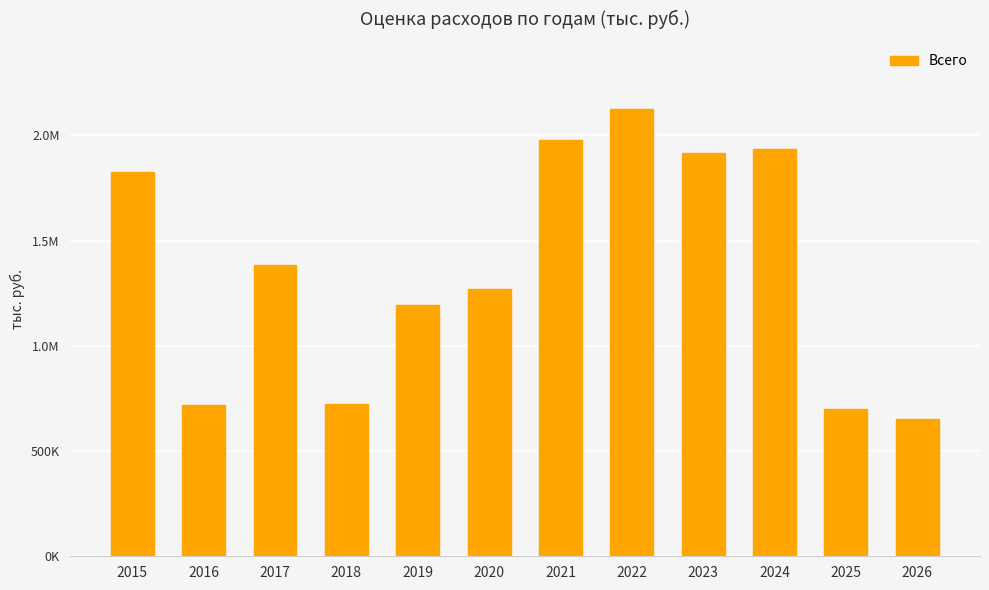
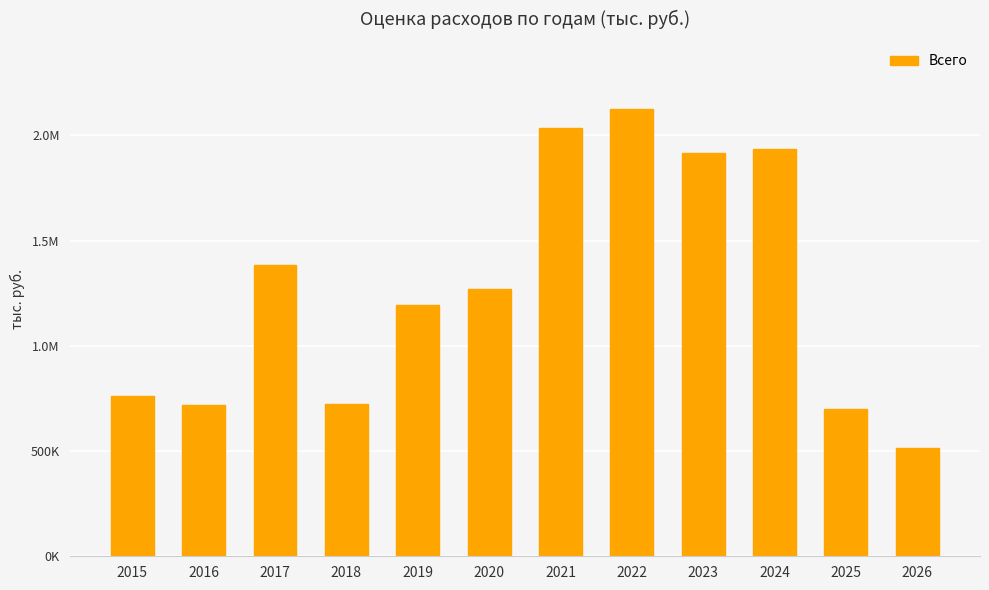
2015: 1830000 -> 760000
2021: 1980000 -> 2040000
2026: 650000 -> 510000
